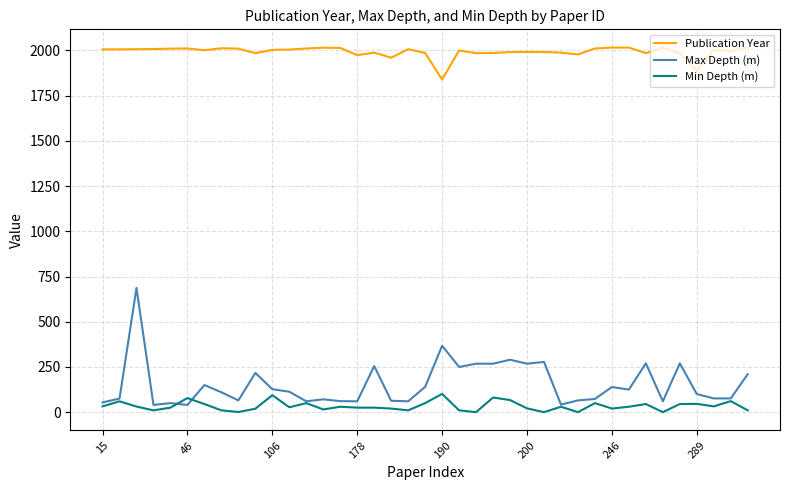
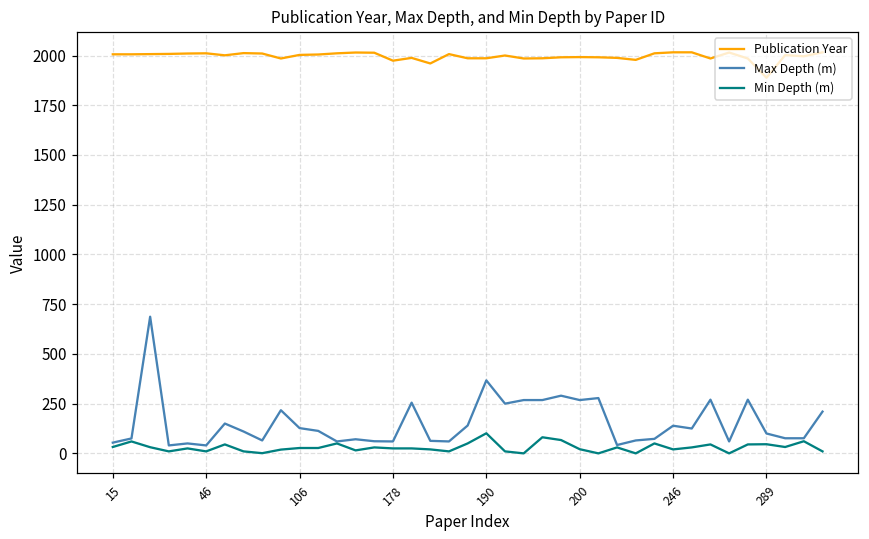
Min Depth (m), 46: 80 -> 10
Min Depth (m), 106: 90 -> 30
Publication Year, 190: 1840 -> 1990
